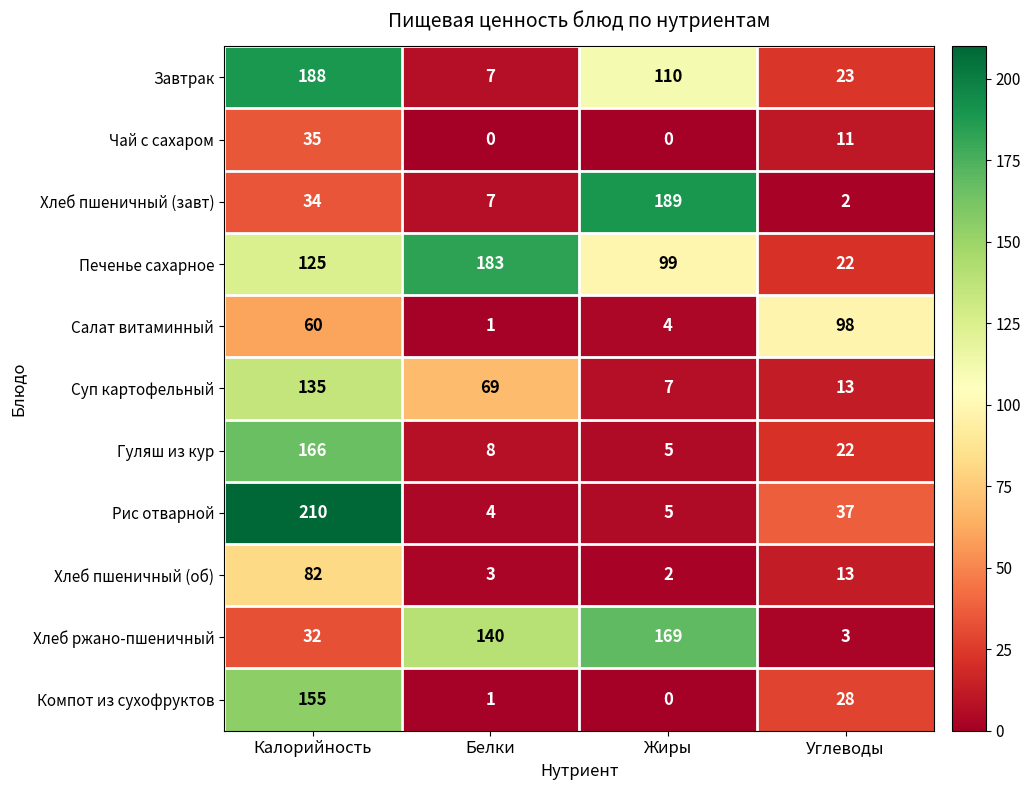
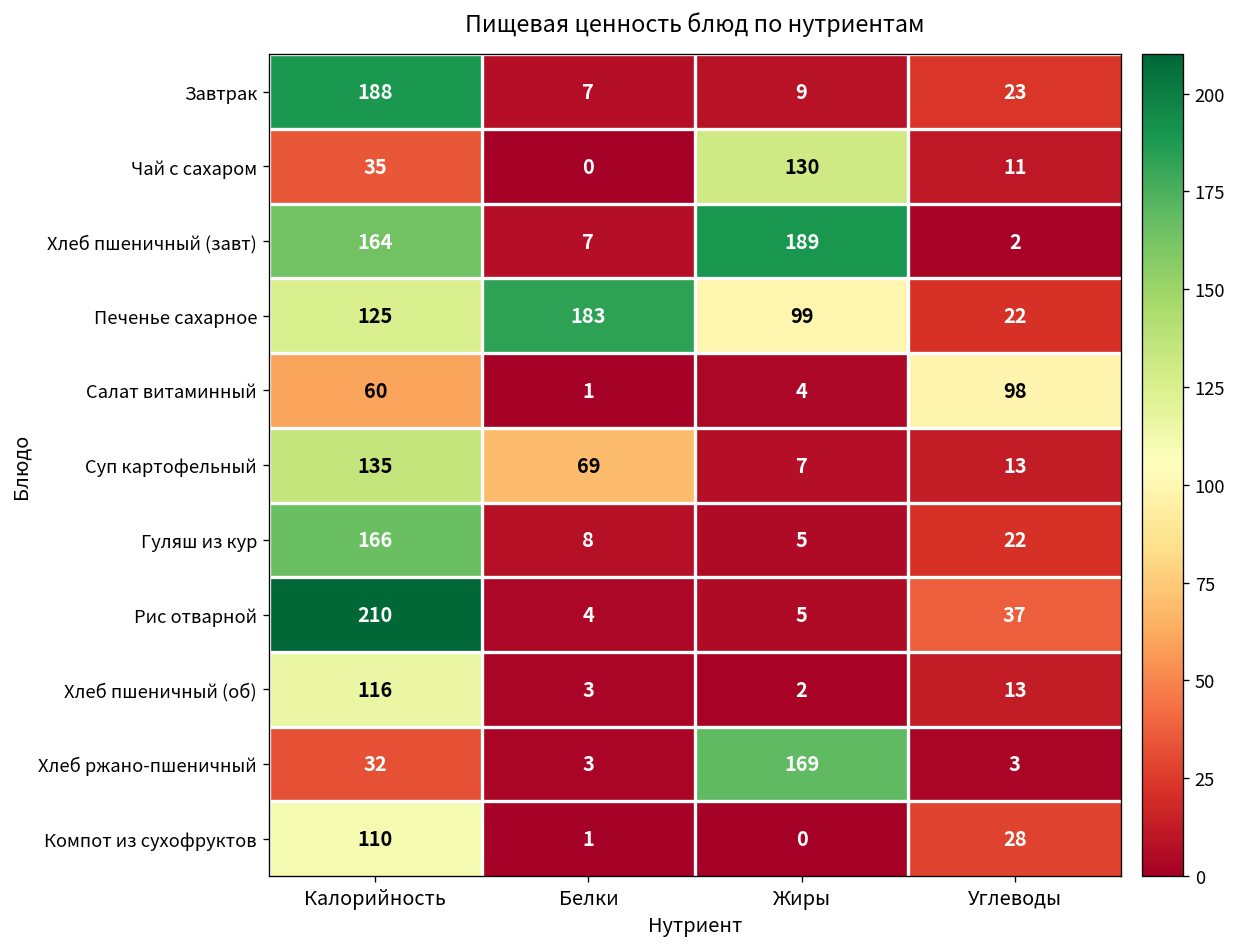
Завтрак, Жиры: 110 -> 9
Чай с сахаром, Жиры: 0 -> 130
Хлеб пшеничный (завт), Калорийность: 34 -> 164
Хлеб пшеничный (об), Калорийность: 82 -> 116
Хлеб ржано-пшеничный, Белки: 140 -> 3
Компот из сухофруктов, Калорийность: 155 -> 110
